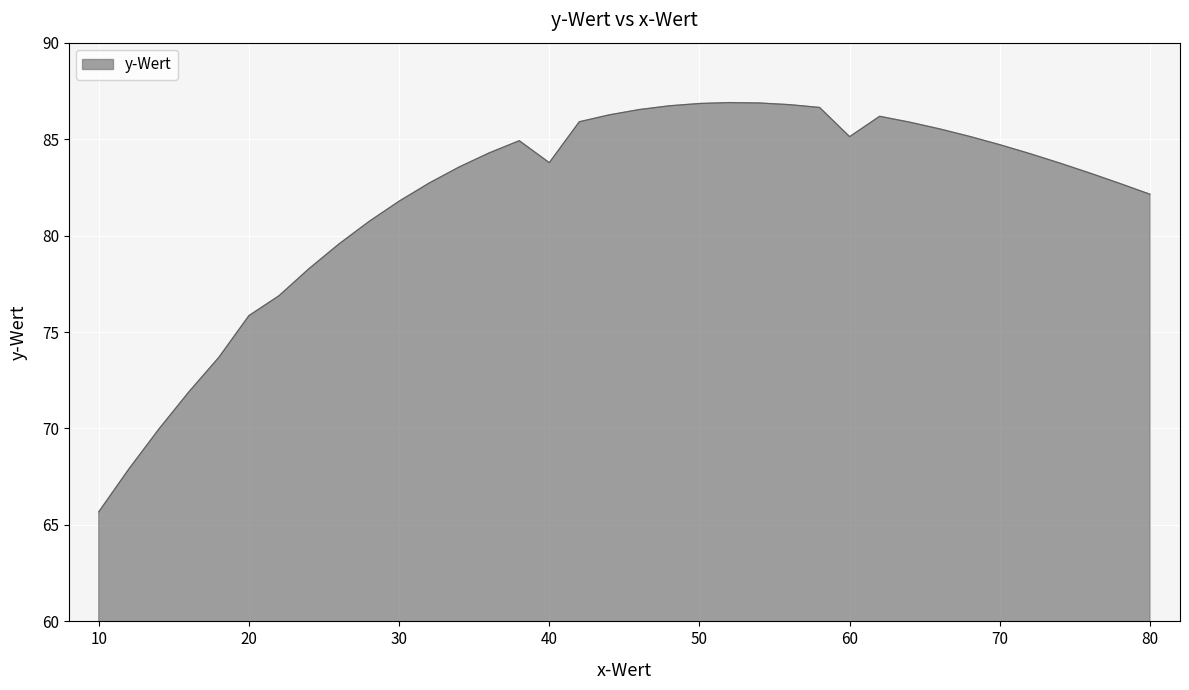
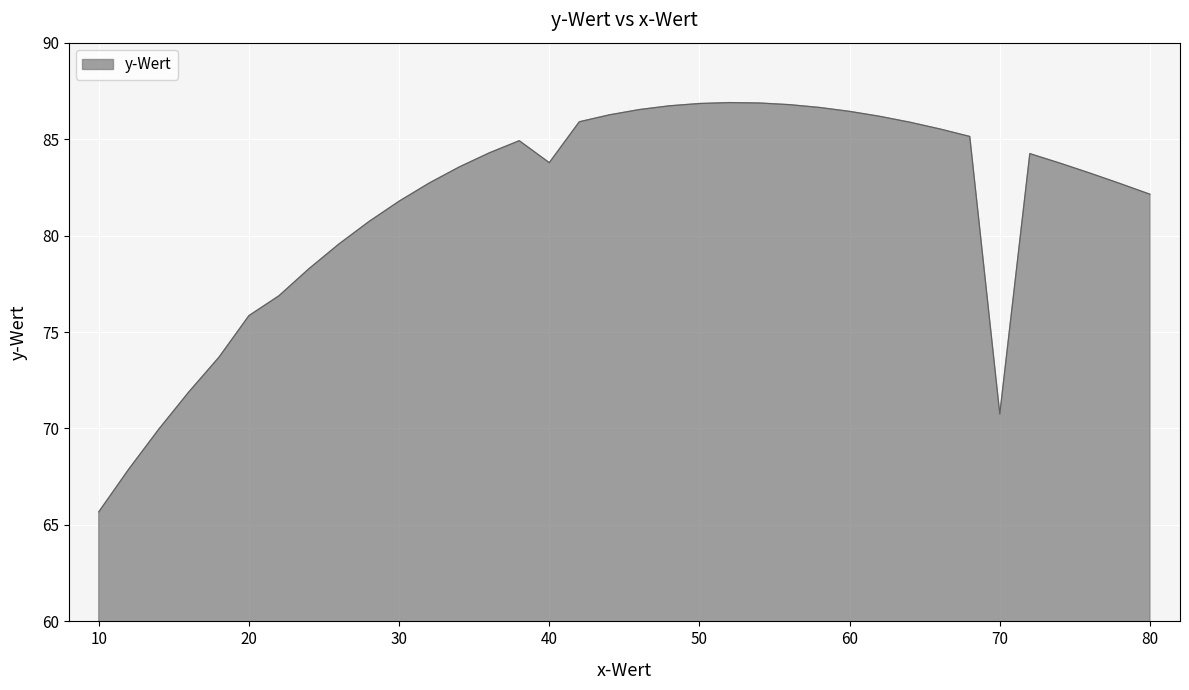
60: 85.1 -> 86.4
70: 84.7 -> 70.8
